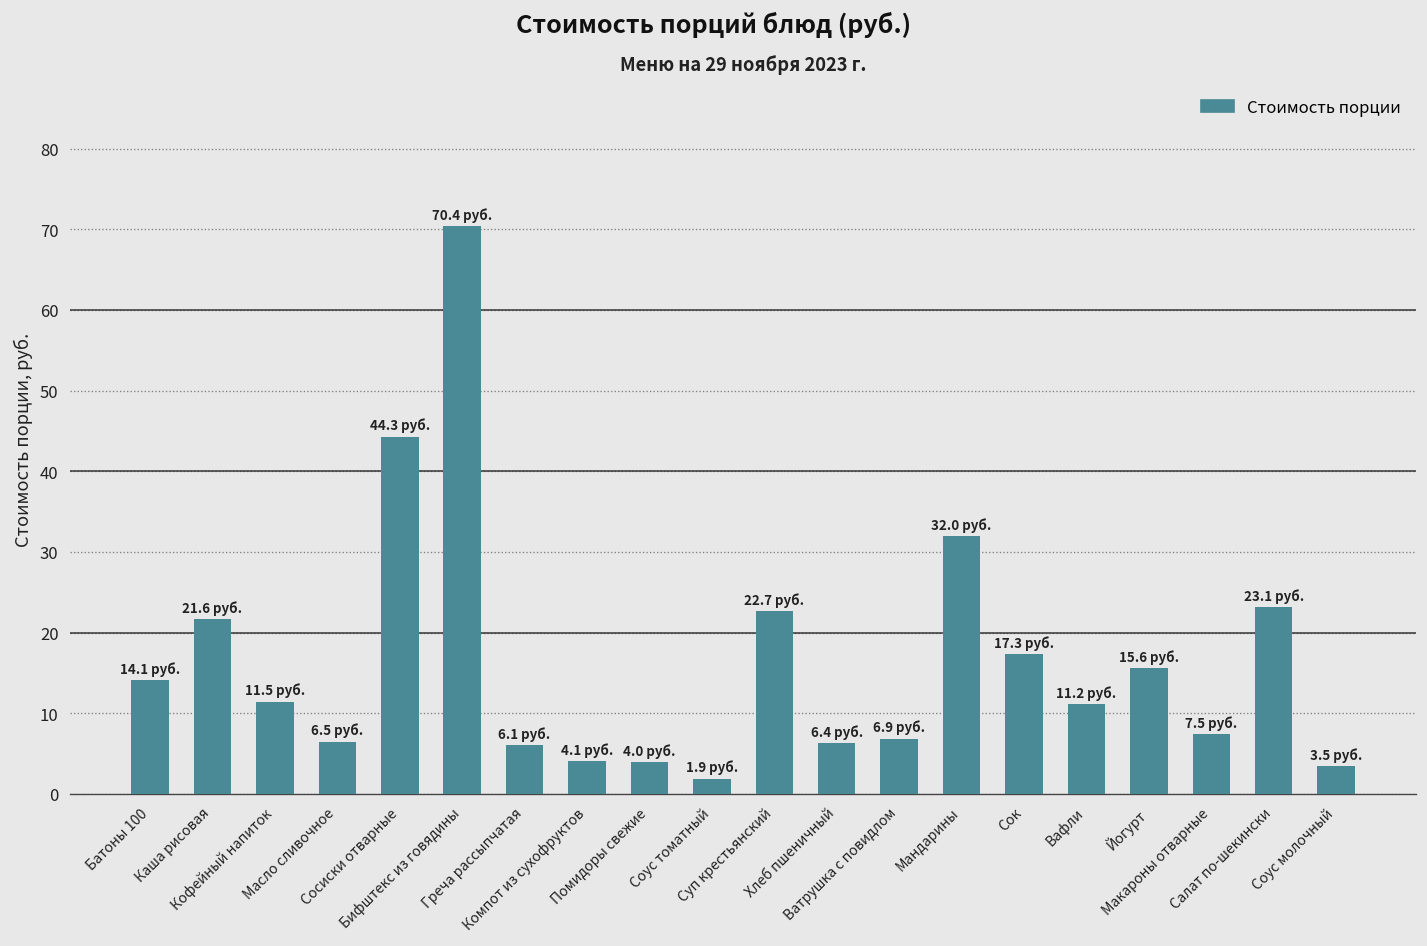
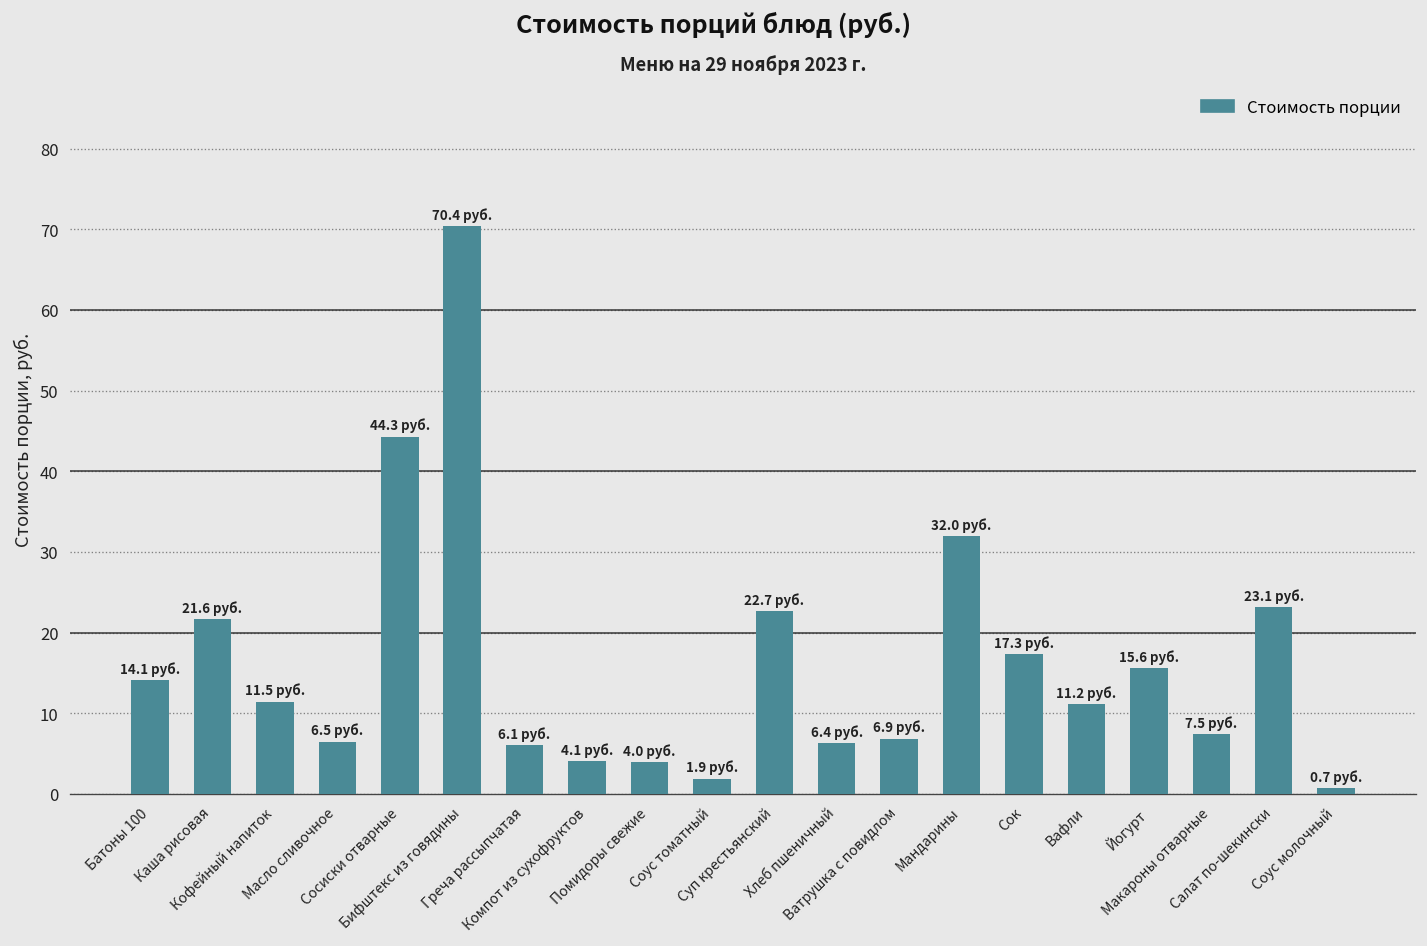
Соус молочный: 3.5 -> 0.7
